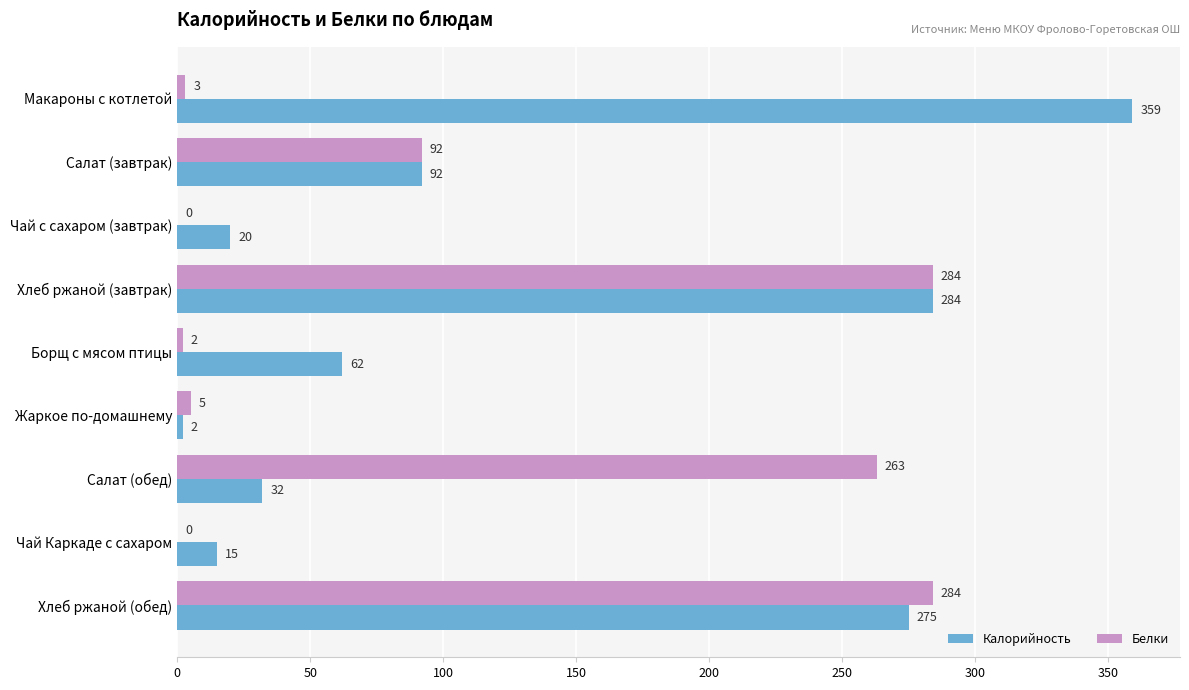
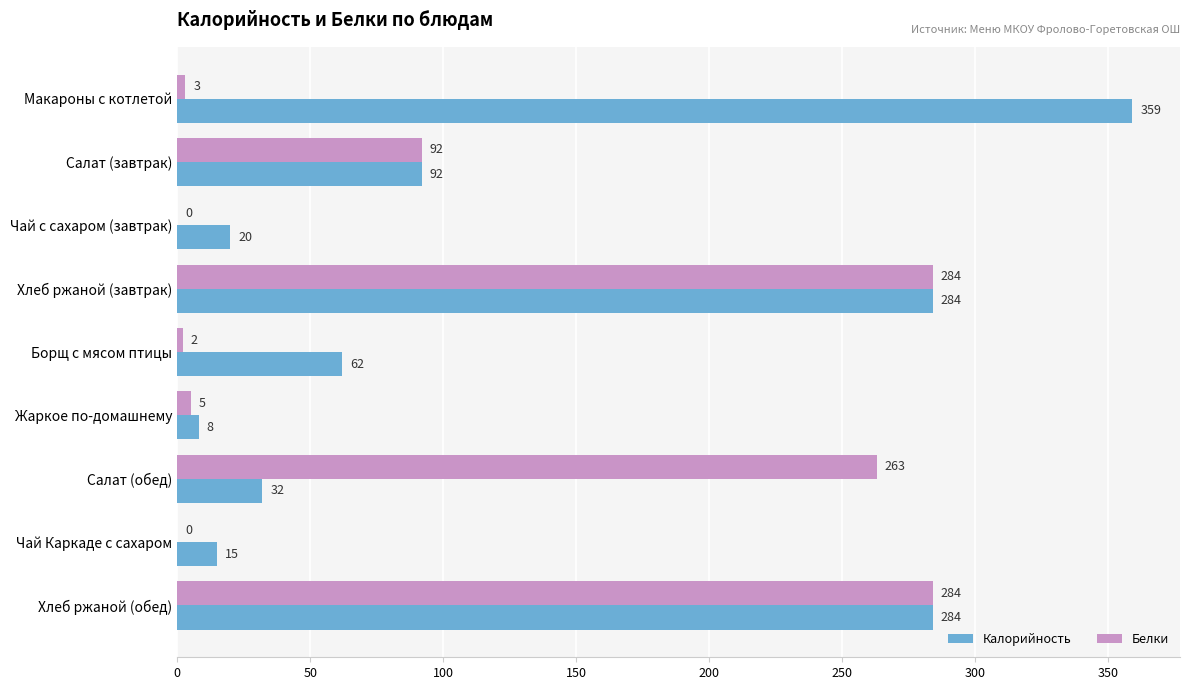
Калорийность, Жаркое по-домашнему: 2 -> 8
Калорийность, Хлеб ржаной (обед): 275 -> 284
